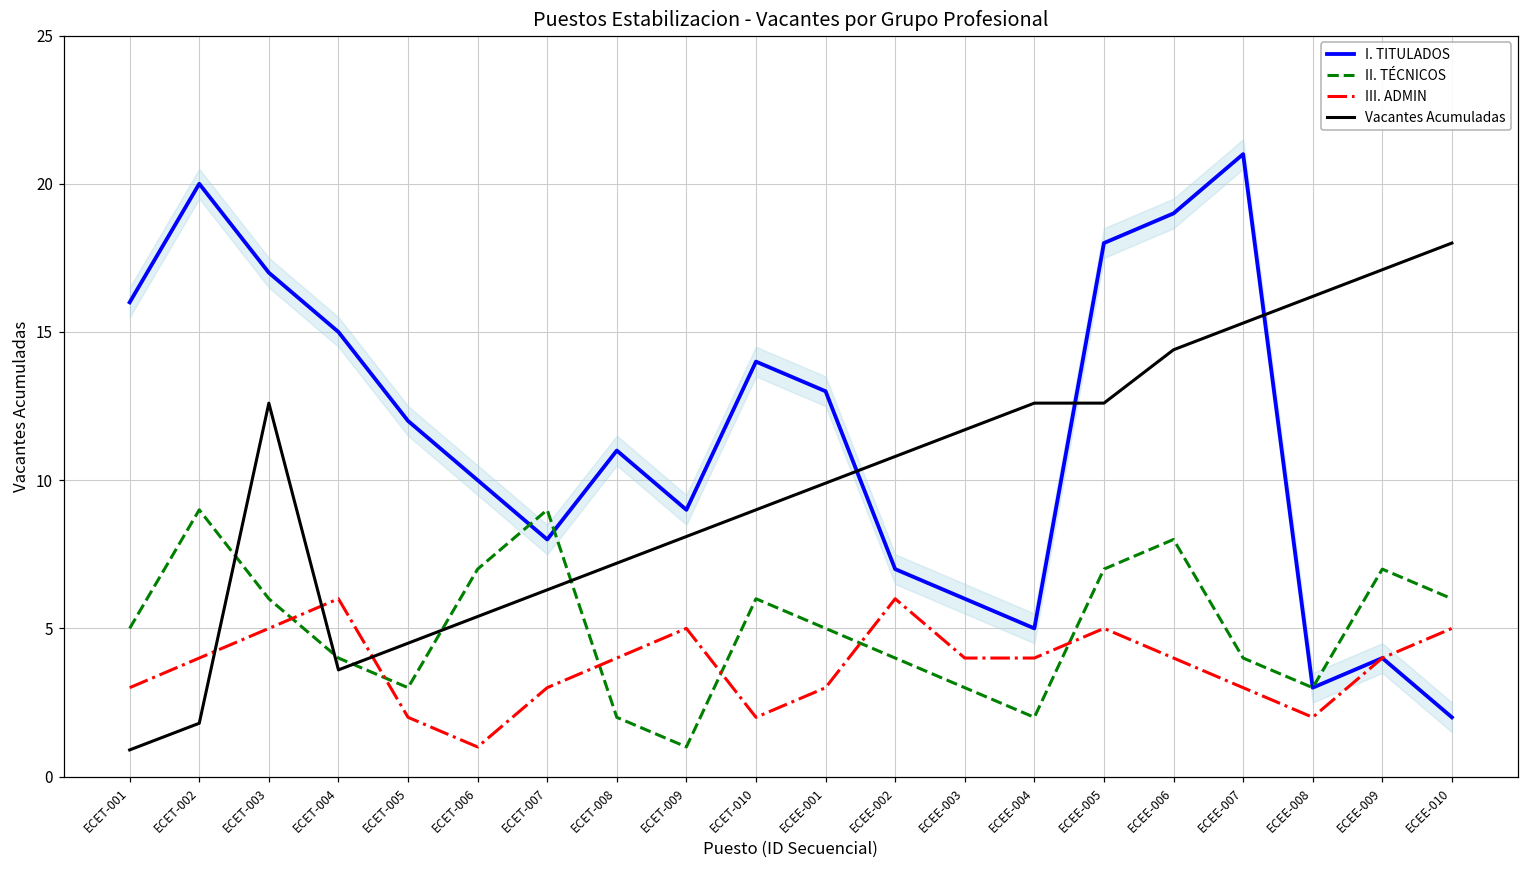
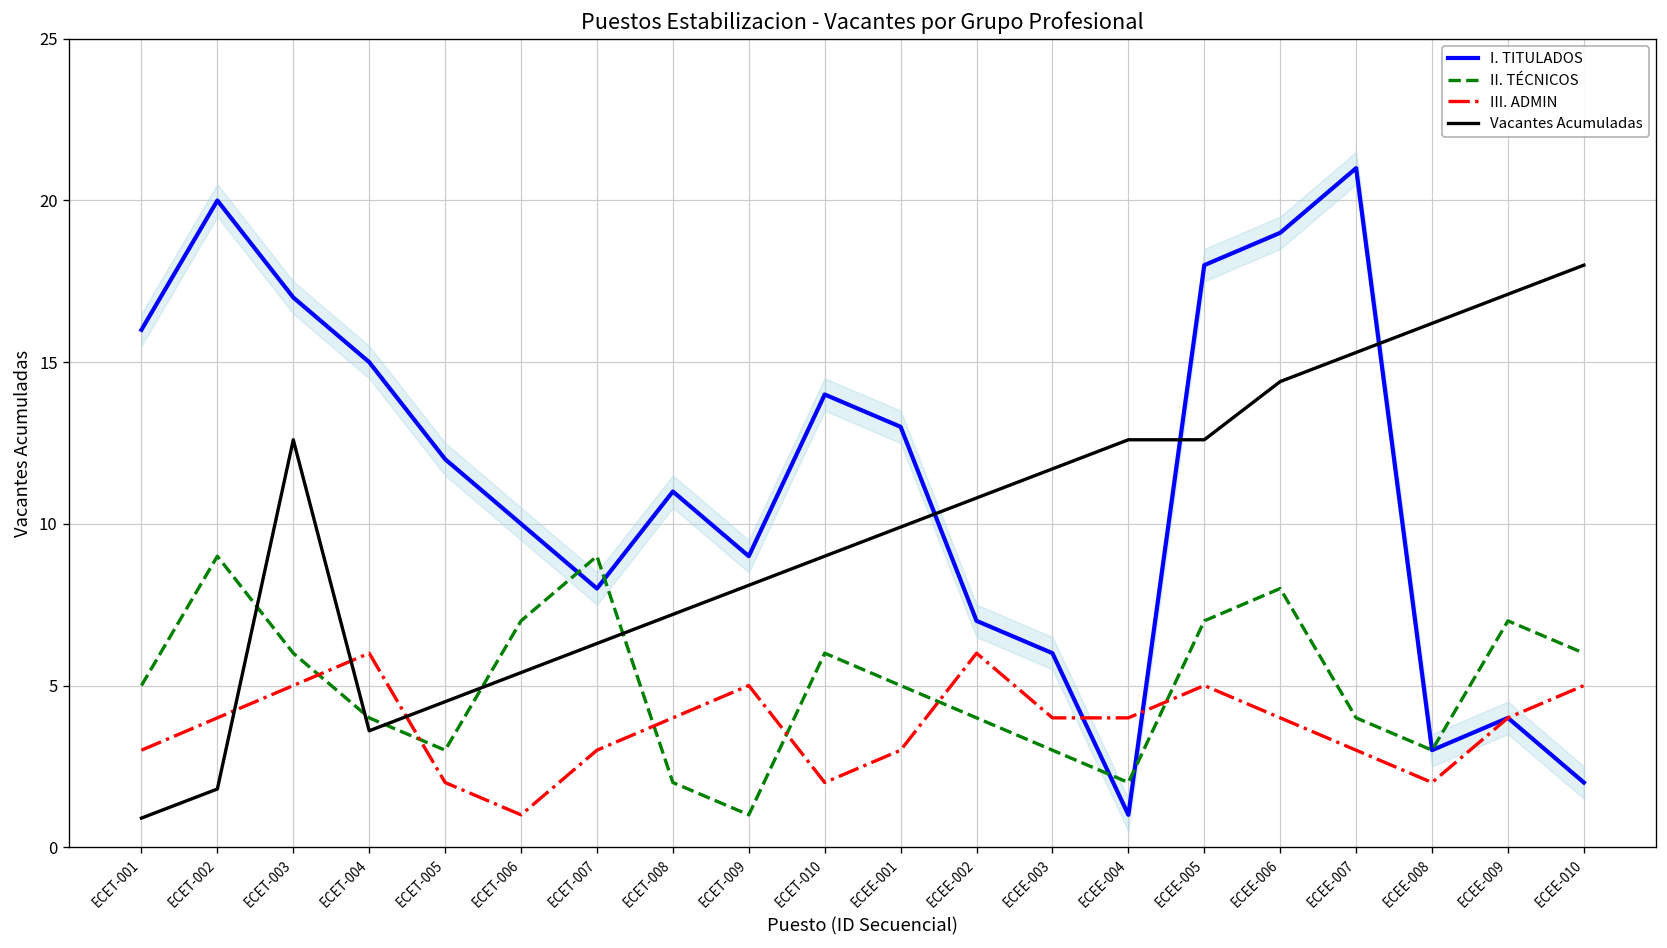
I. TITULADOS, ECEE-004: 5 -> 1
